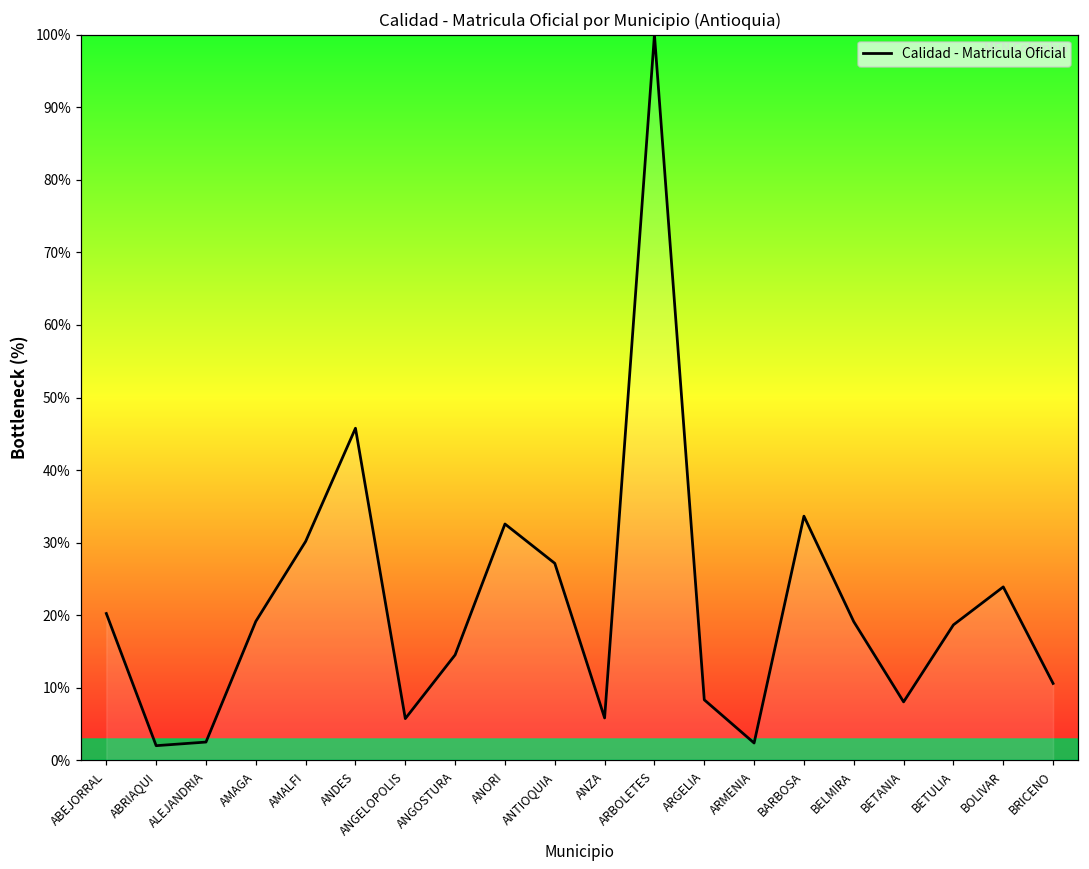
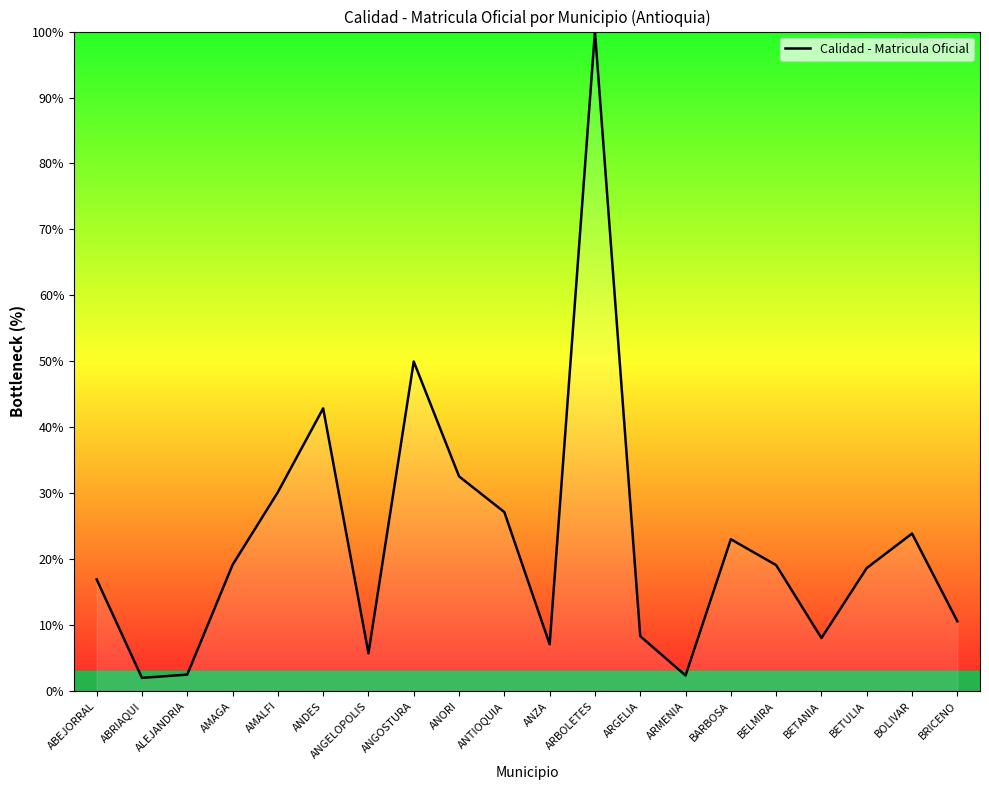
ABEJORRAL: 20% -> 17%
ANDES: 46% -> 43%
ANGOSTURA: 15% -> 50%
ANZA: 6% -> 7%
BARBOSA: 34% -> 23%
